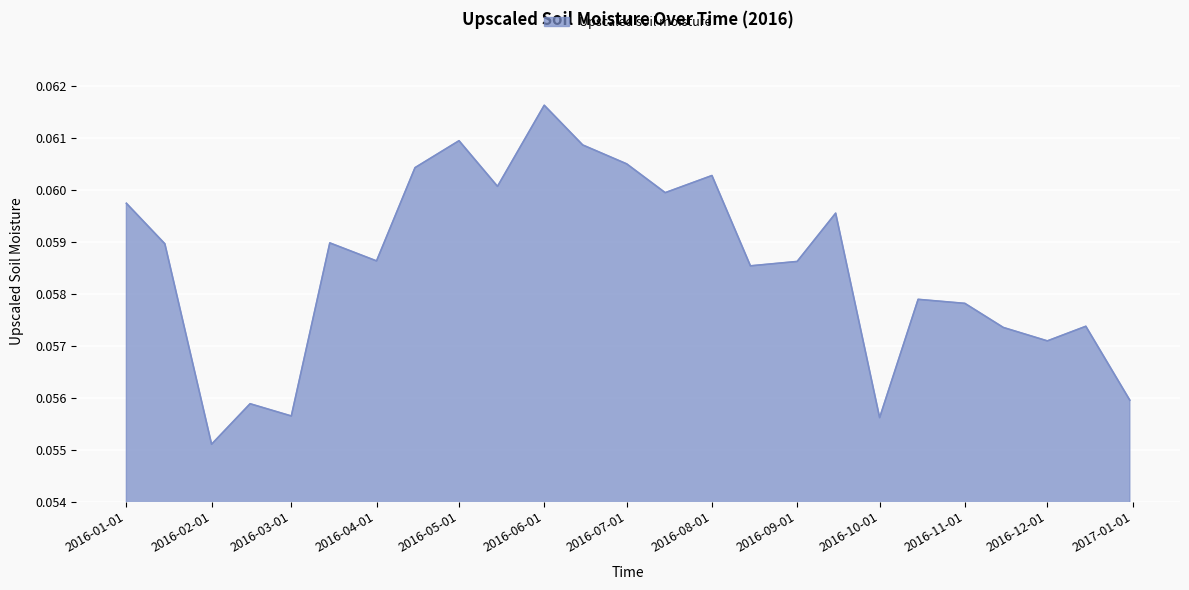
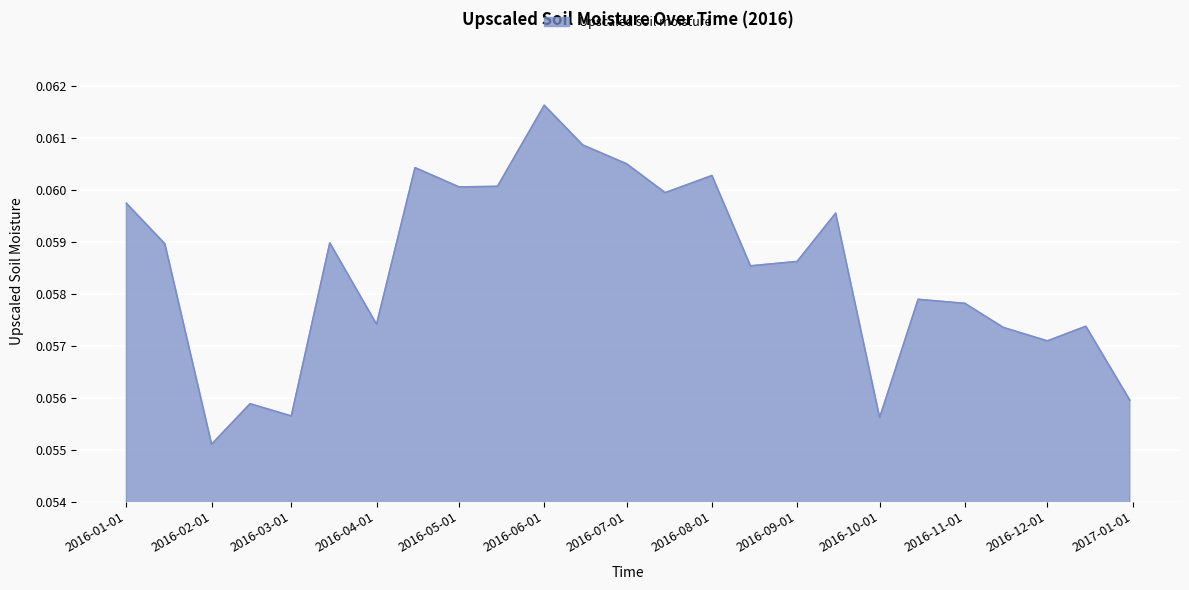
2016-04-01: 0.0586 -> 0.0574
2016-05-01: 0.0609 -> 0.0600
